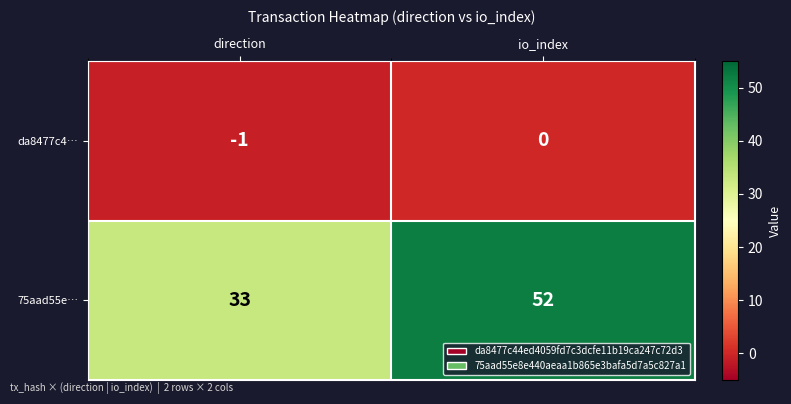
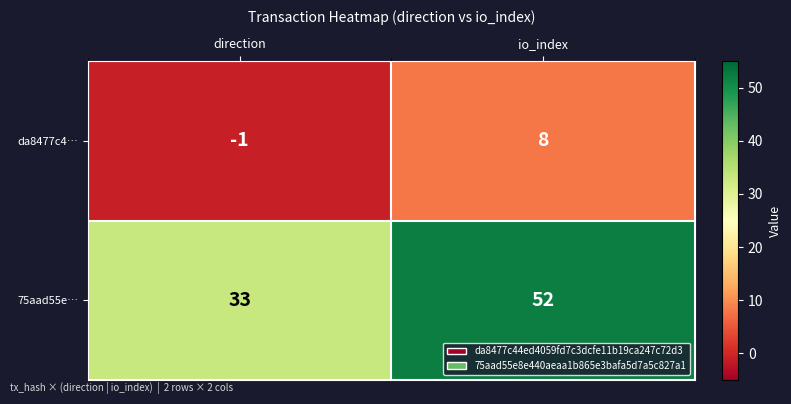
da8477c4…, io_index: 0 -> 8
